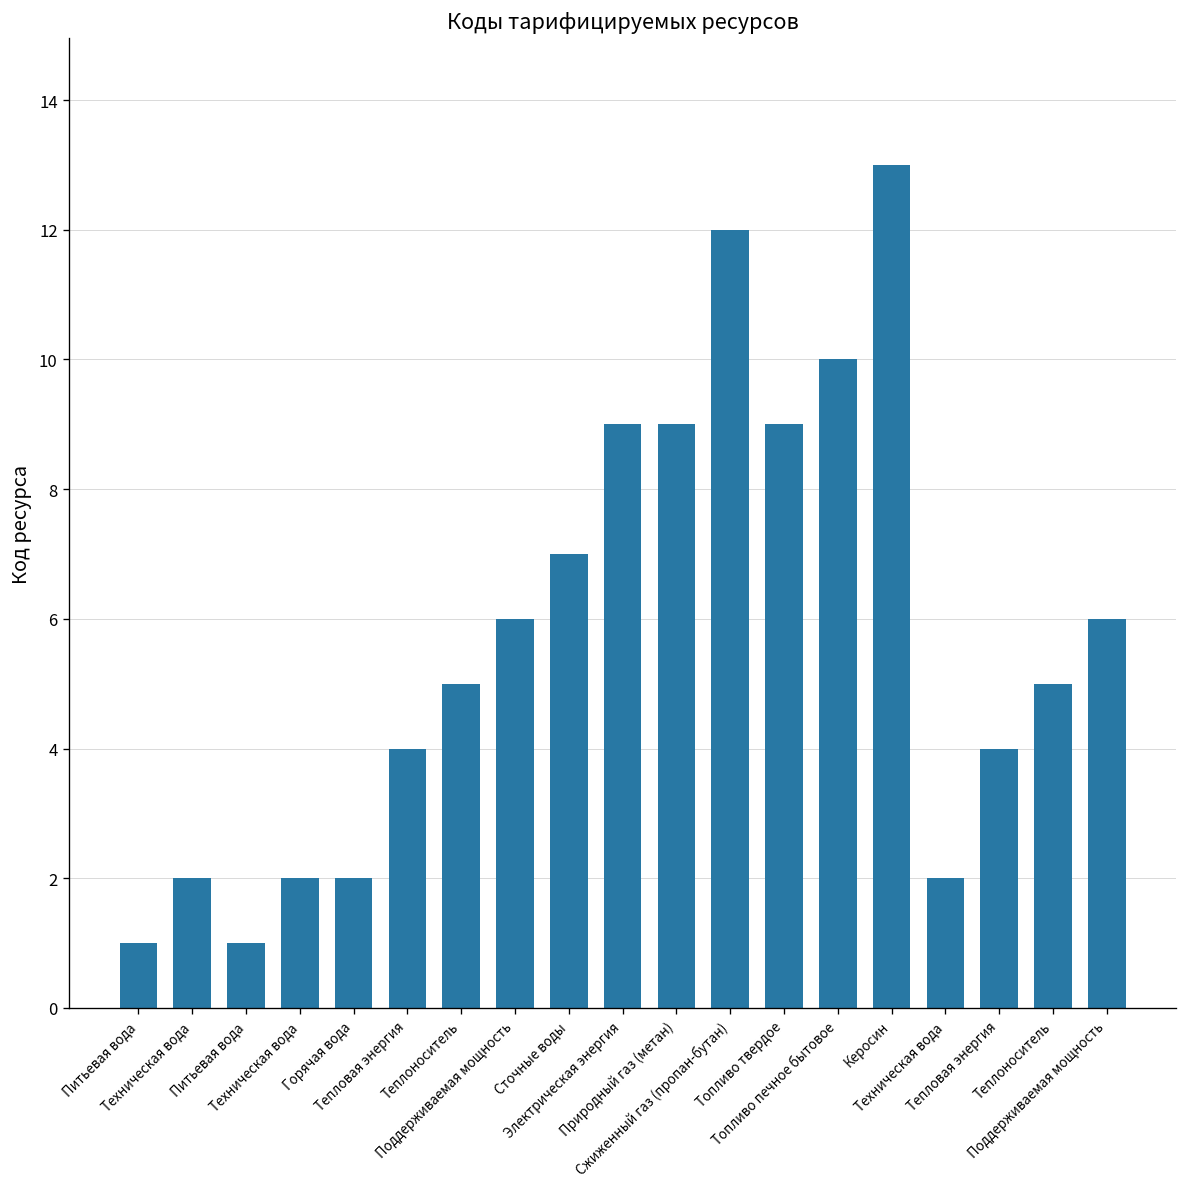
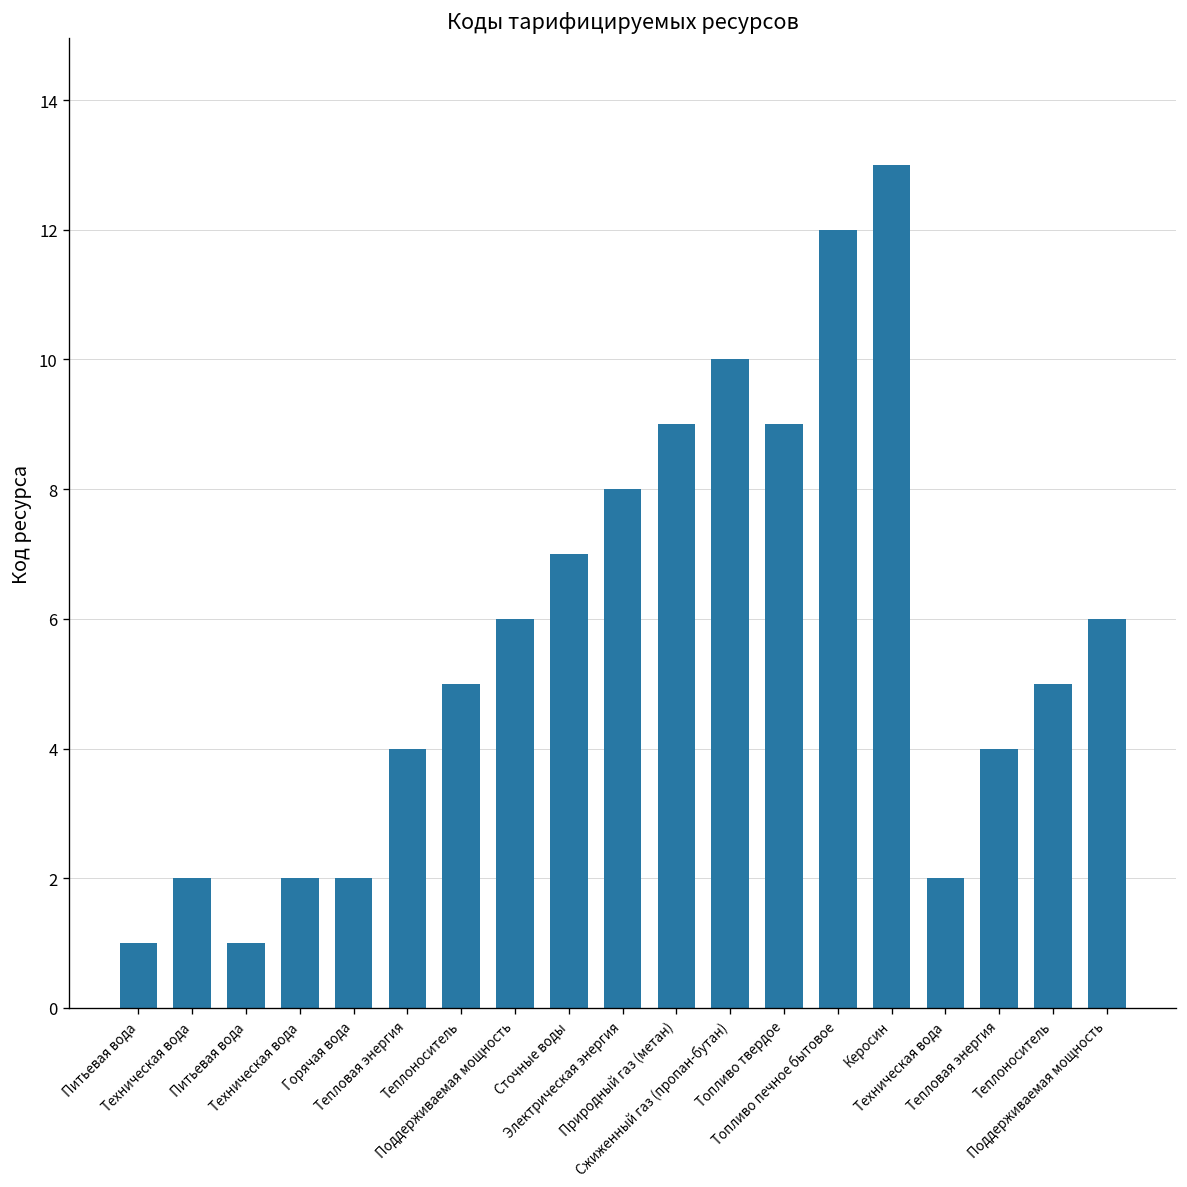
Электрическая энергия: 9 -> 8
Сжиженный газ (пропан-бутан): 12 -> 10
Топливо печное бытовое: 10 -> 12
